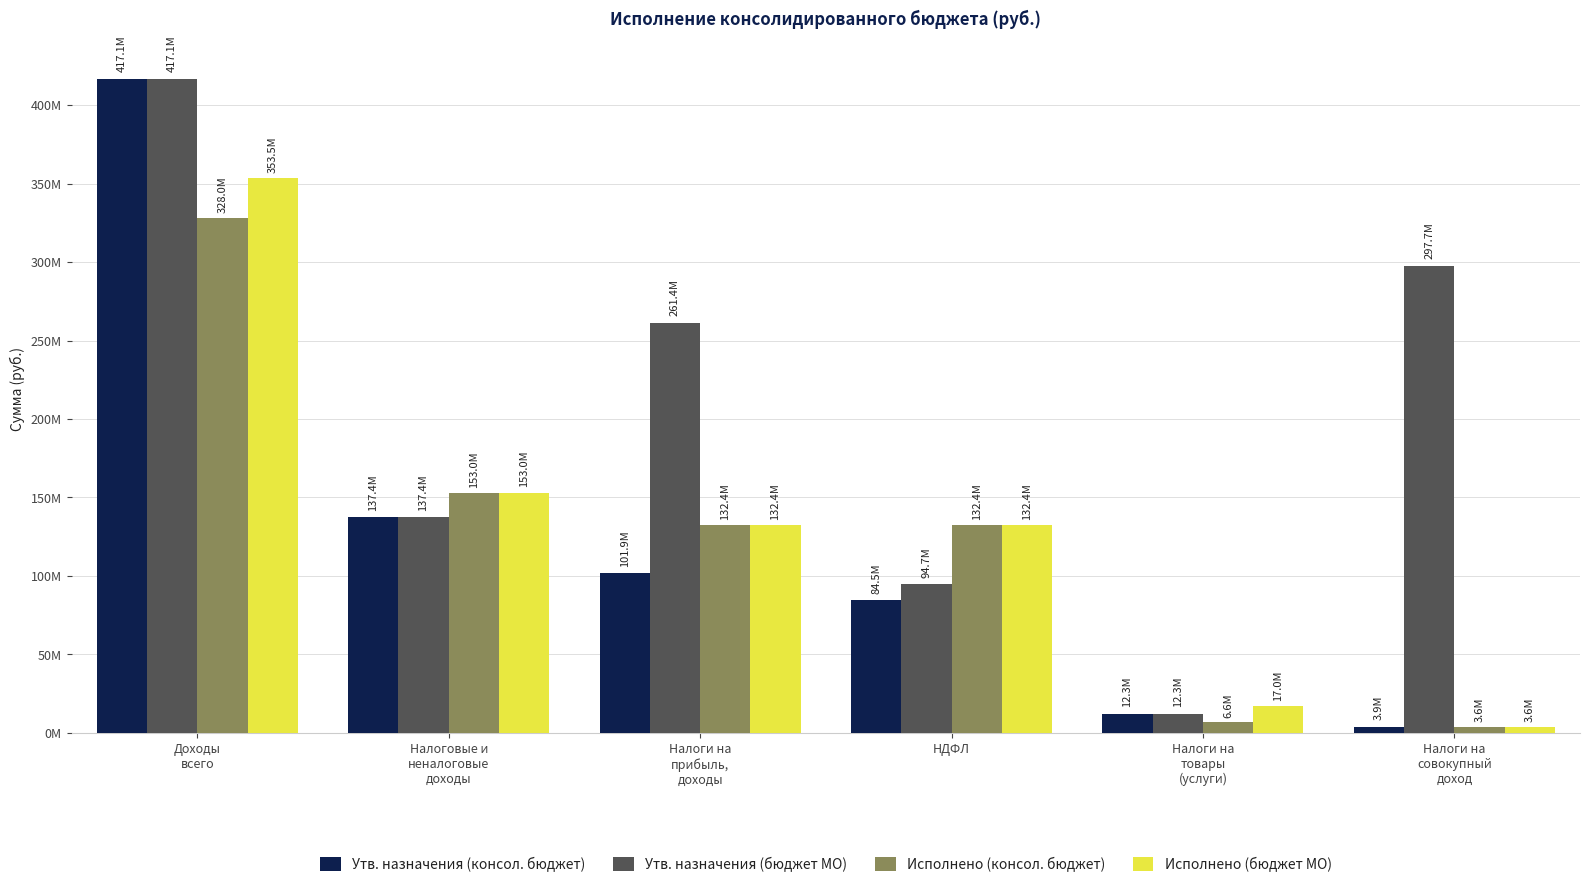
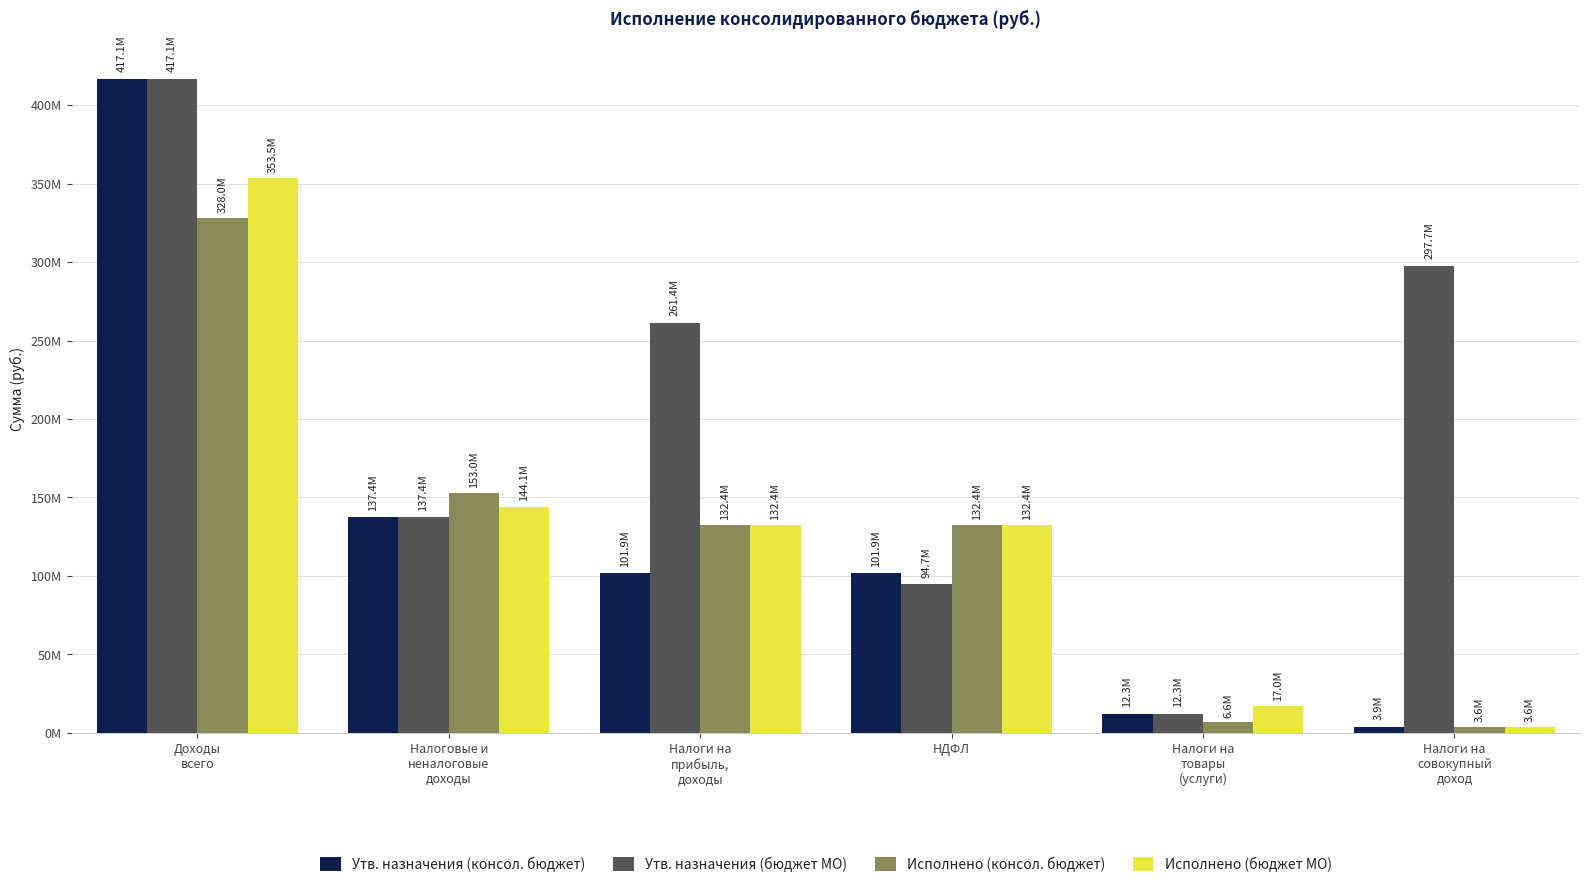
Исполнено (бюджет МО), Налоговые и неналоговые доходы: 153.0M -> 144.1M
Утв. назначения (консол. бюджет), НДФЛ: 84.5M -> 101.9M
